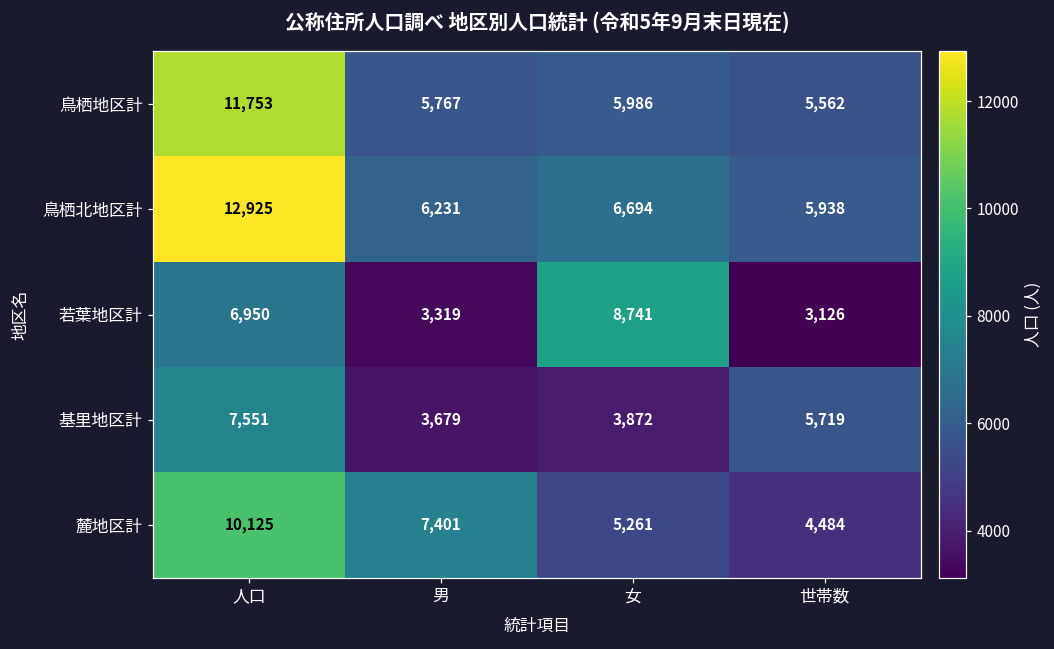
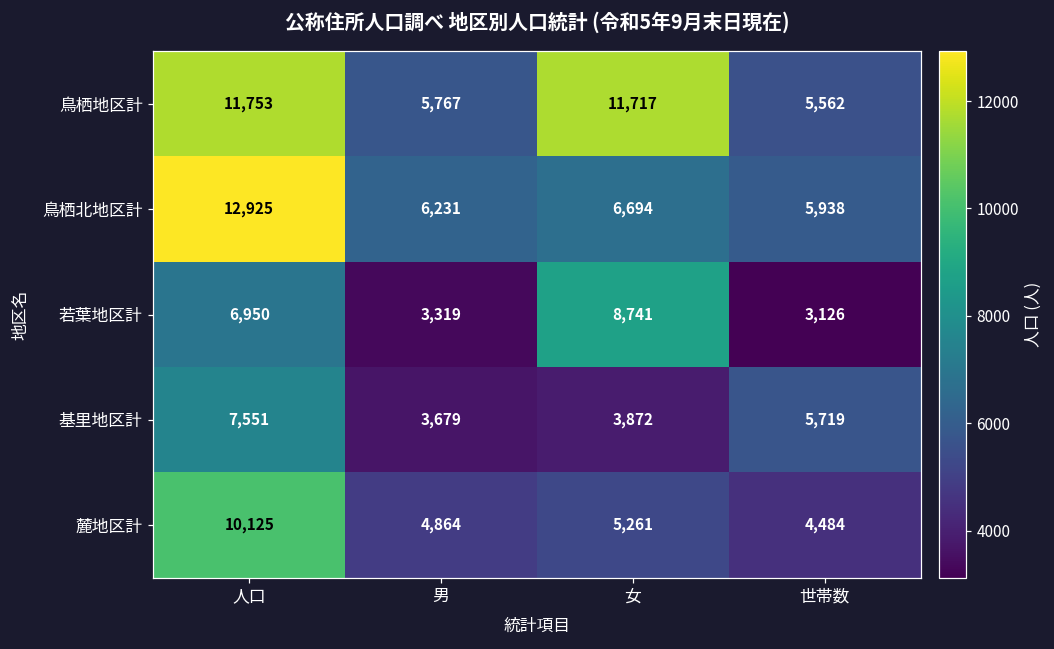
鳥栖地区計, 女: 5,986 -> 11,717
麓地区計, 男: 7,401 -> 4,864
